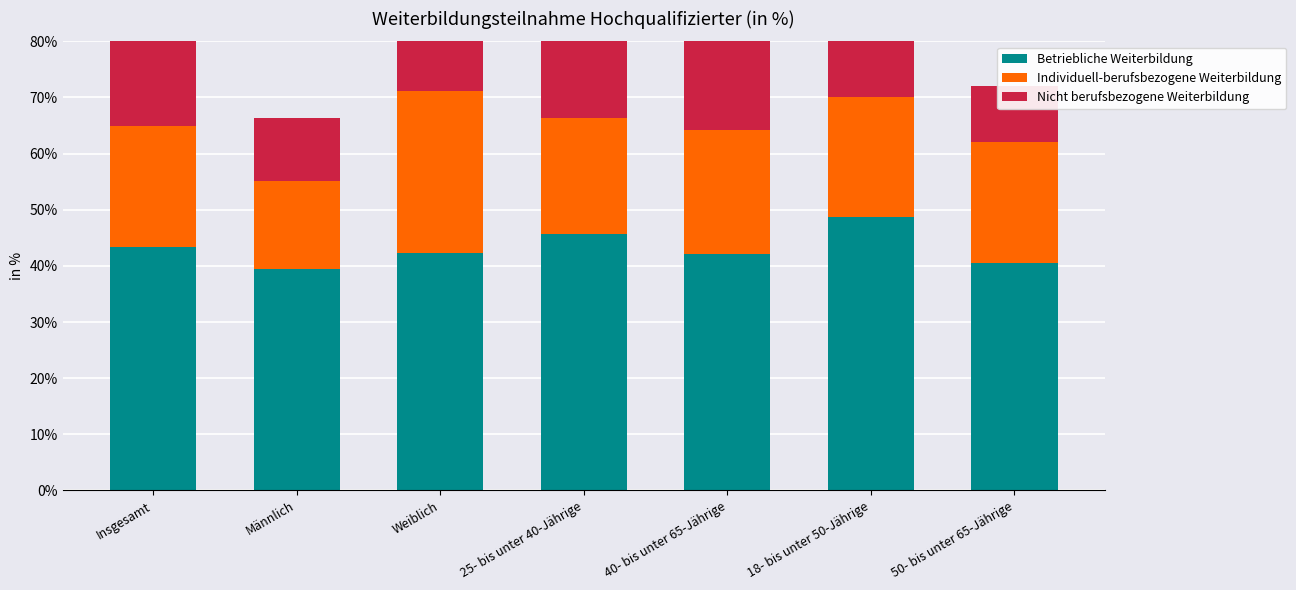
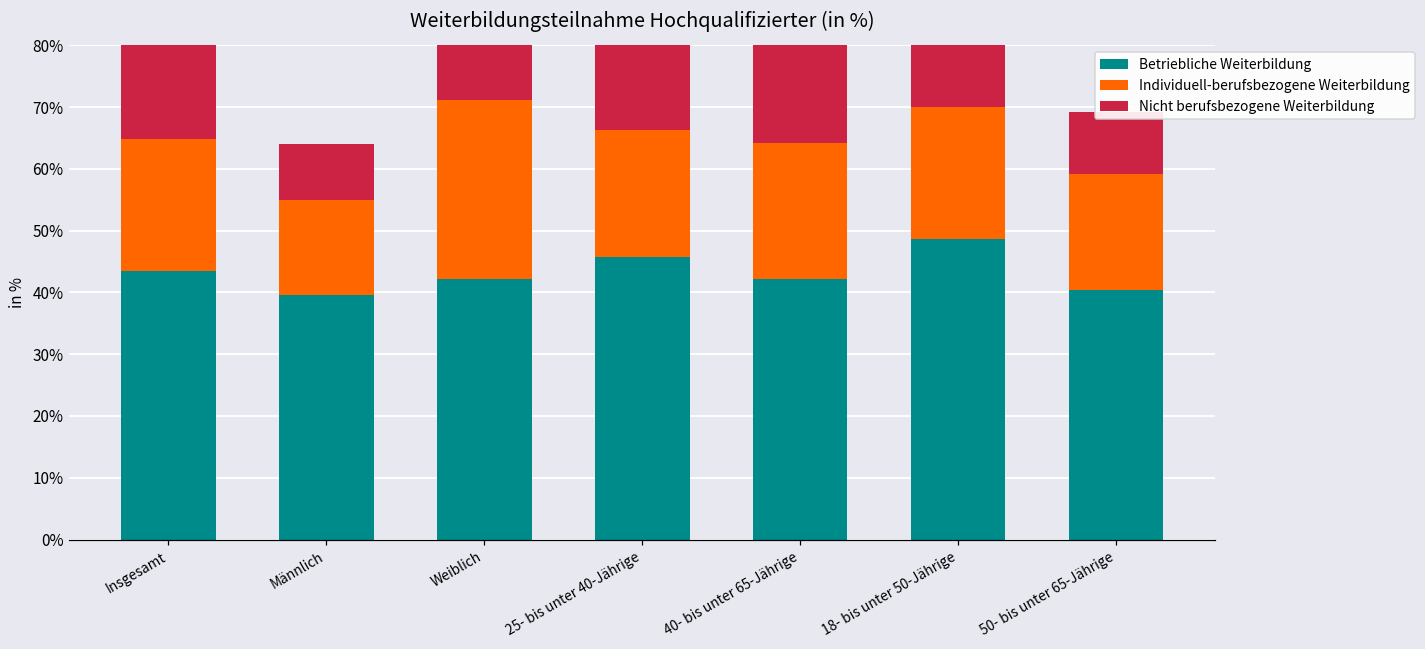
Nicht berufsbezogene Weiterbildung, Männlich: 11% -> 9%
Individuell-berufsbezogene Weiterbildung, 50- bis unter 65-Jährige: 22% -> 19%
